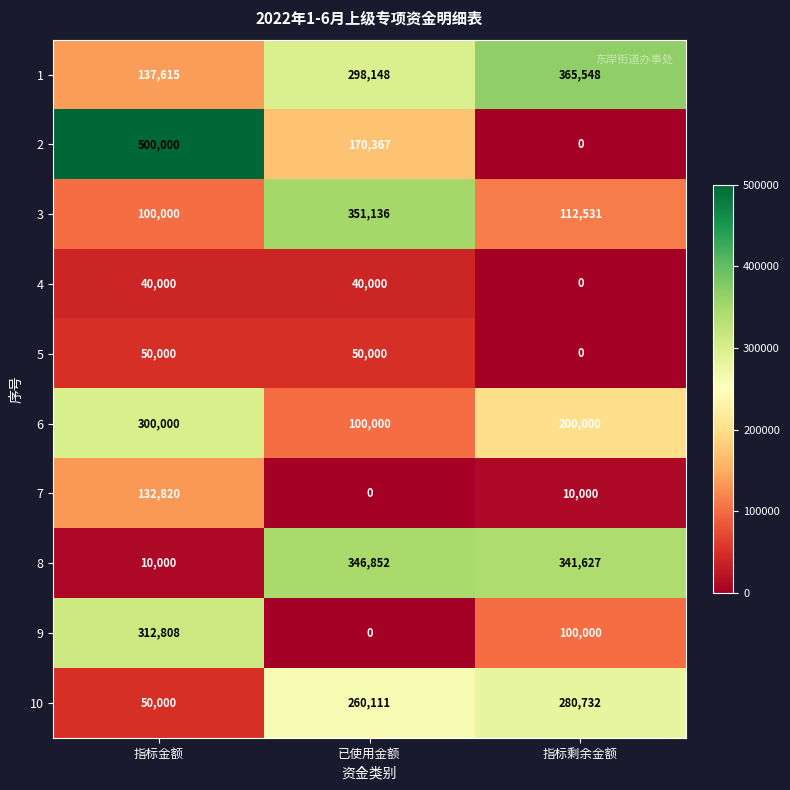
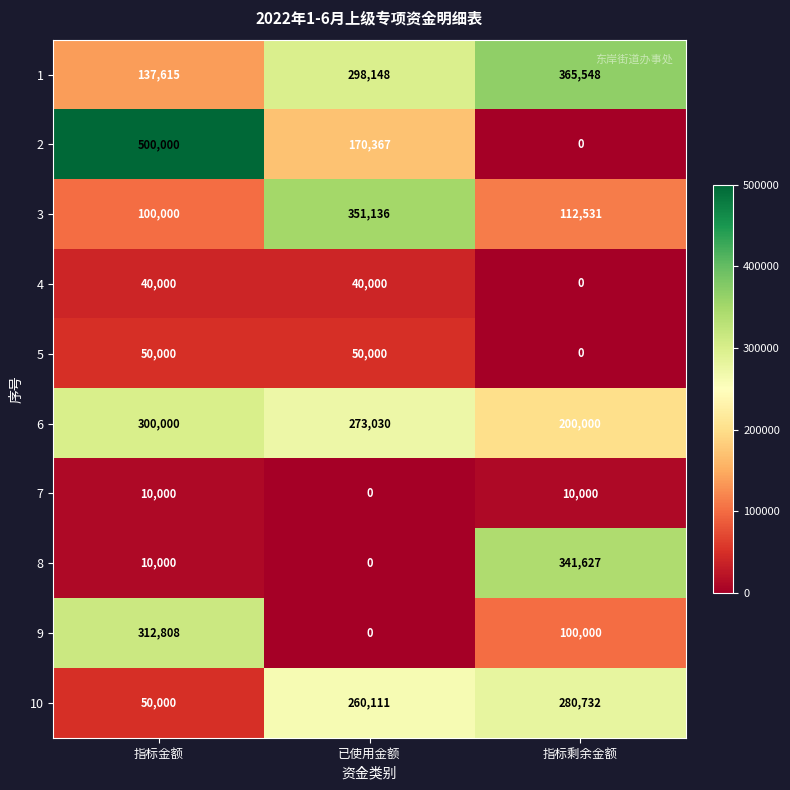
6, 已使用金额: 100,000 -> 273,030
7, 指标金额: 132,820 -> 10,000
8, 已使用金额: 346,852 -> 0
